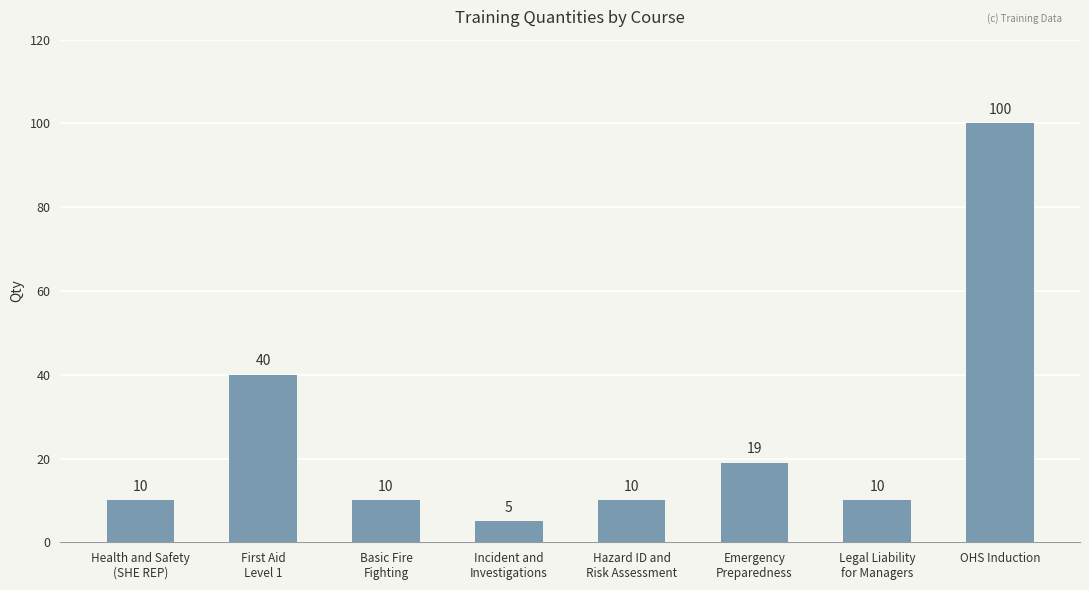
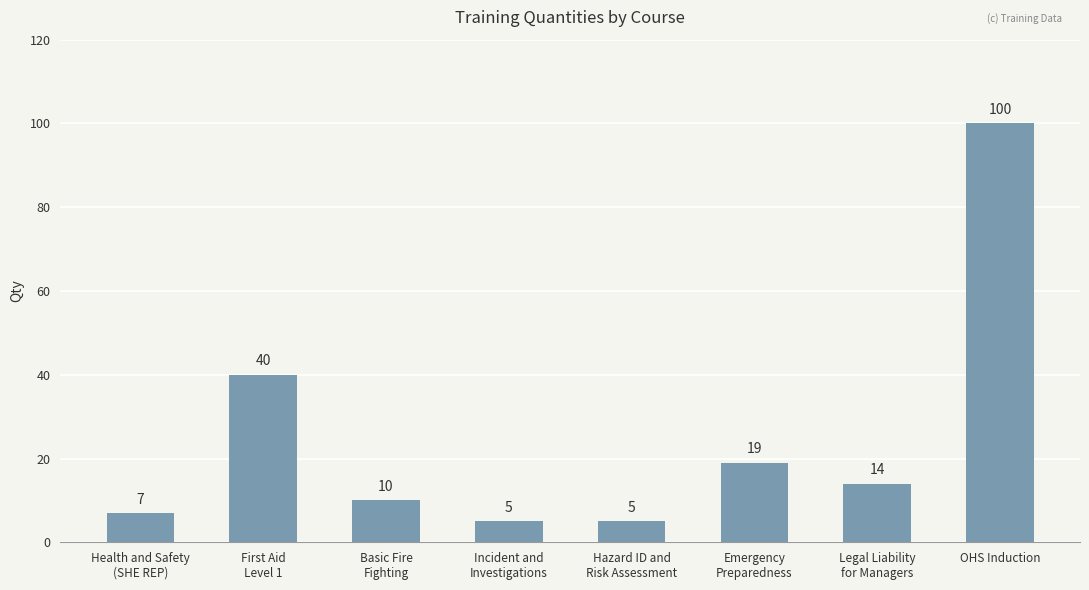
Health and Safety (SHE REP): 10 -> 7
Hazard ID and Risk Assessment: 10 -> 5
Legal Liability for Managers: 10 -> 14
